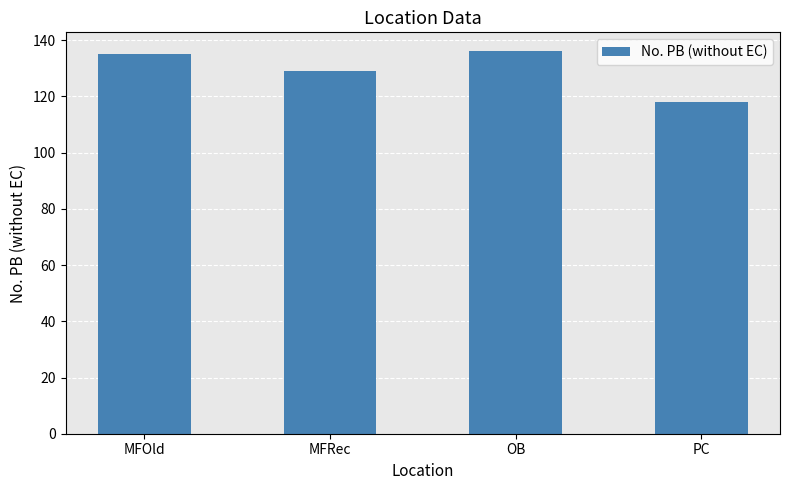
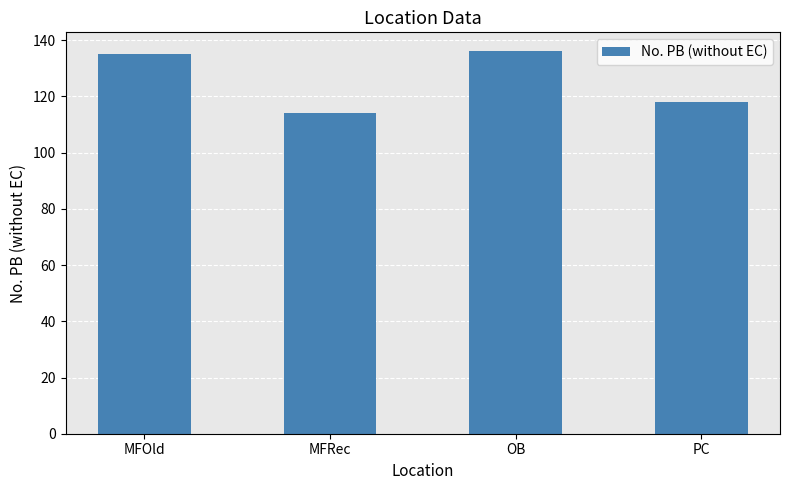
MFRec: 129 -> 114
